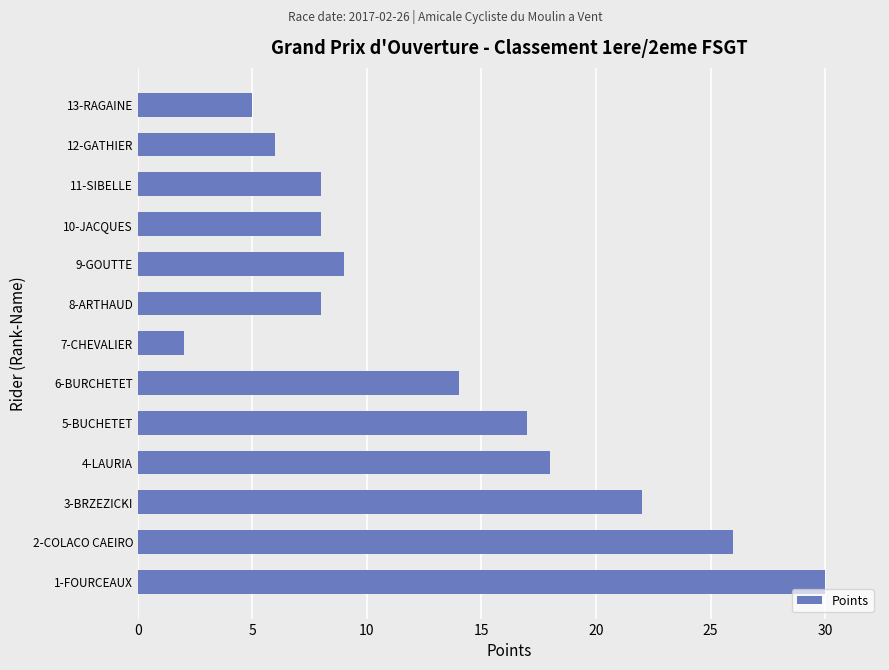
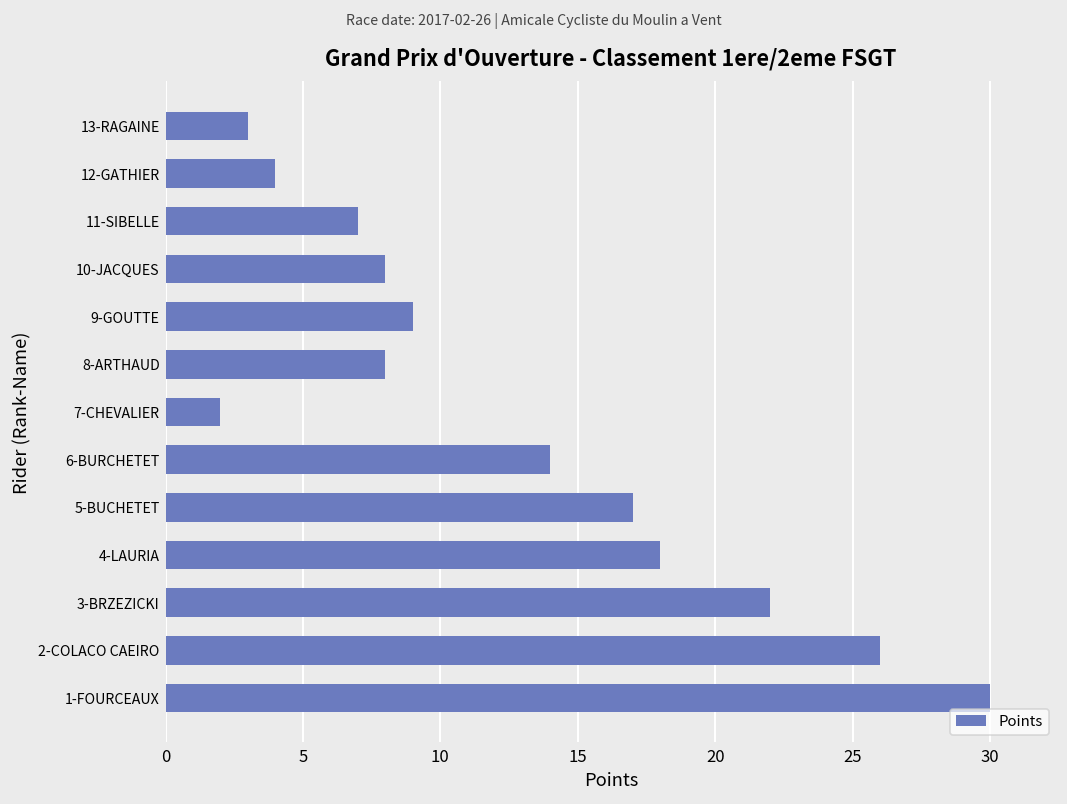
13-RAGAINE: 5 -> 3
12-GATHIER: 6 -> 4
11-SIBELLE: 8 -> 7
